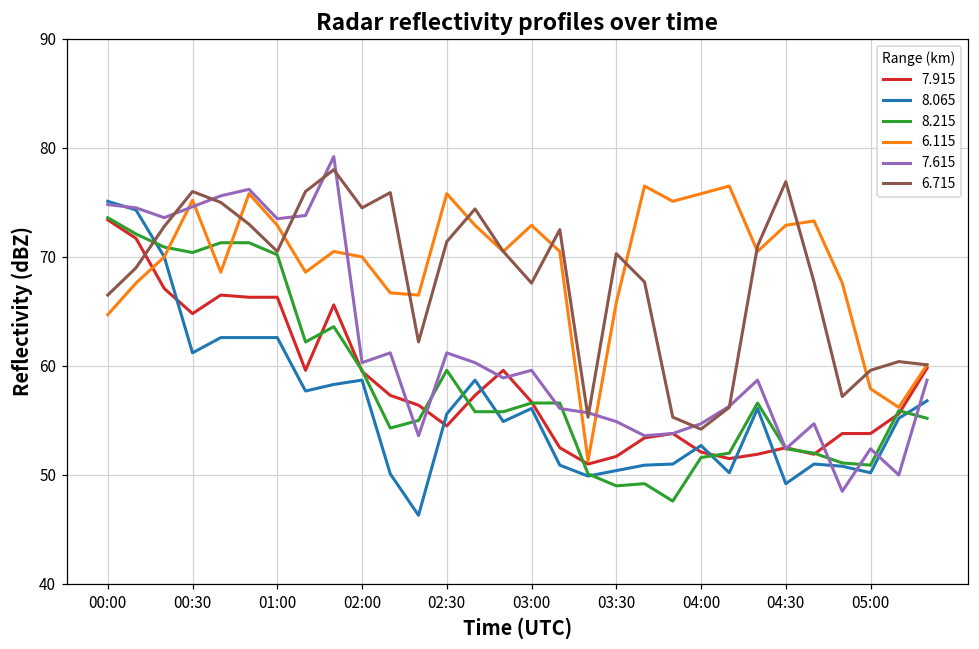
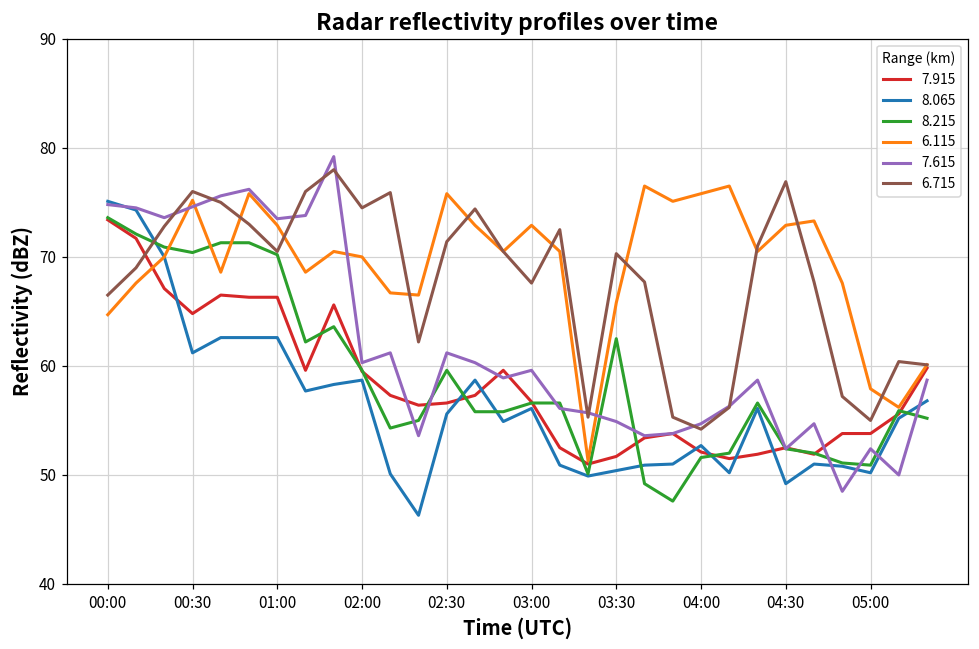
7.915, 02:30: 55 -> 57
8.215, 03:30: 49 -> 63
6.715, 05:00: 60 -> 55
